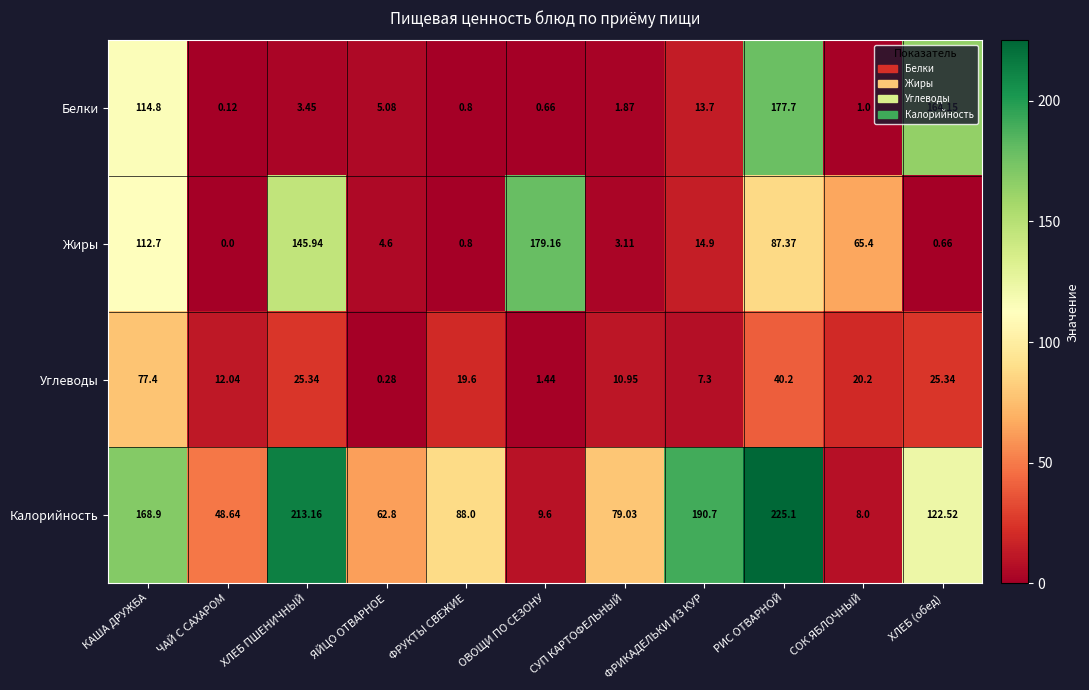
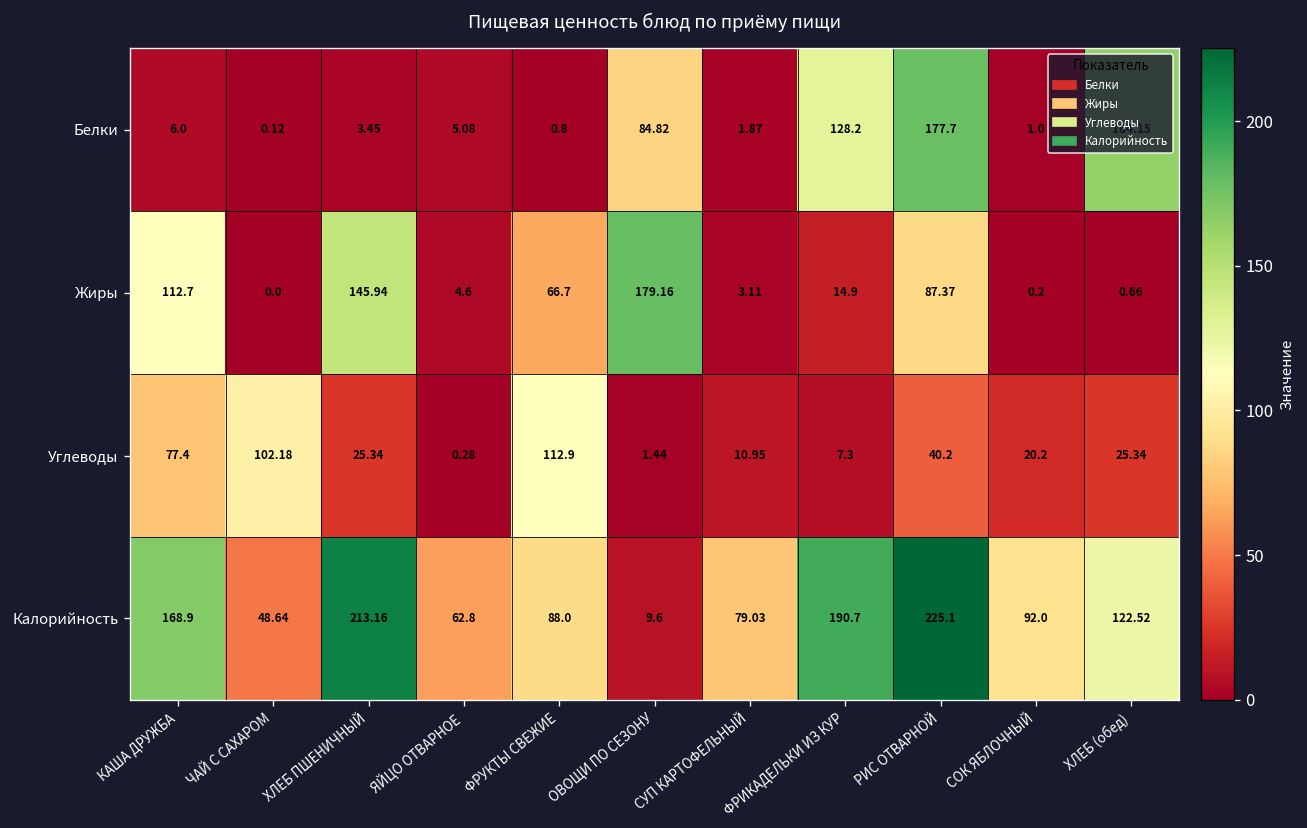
Белки, КАША ДРУЖБА: 114.8 -> 6.0
Белки, ОВОЩИ ПО СЕЗОНУ: 0.66 -> 84.82
Белки, ФРИКАДЕЛЬКИ ИЗ КУР: 13.7 -> 128.2
Жиры, ФРУКТЫ СВЕЖИЕ: 0.8 -> 66.7
Жиры, СОК ЯБЛОЧНЫЙ: 65.4 -> 0.2
Углеводы, ЧАЙ С САХАРОМ: 12.04 -> 102.18
Углеводы, ФРУКТЫ СВЕЖИЕ: 19.6 -> 112.9
Калорийность, СОК ЯБЛОЧНЫЙ: 8.0 -> 92.0
